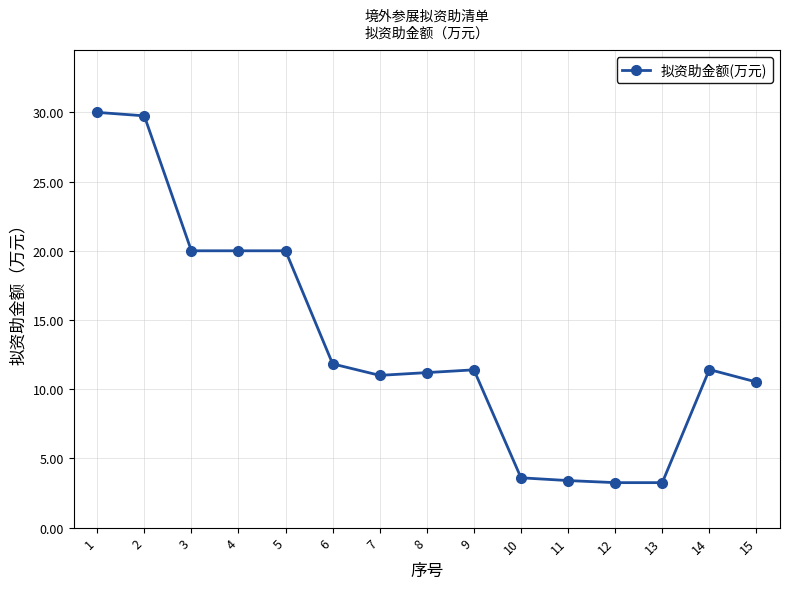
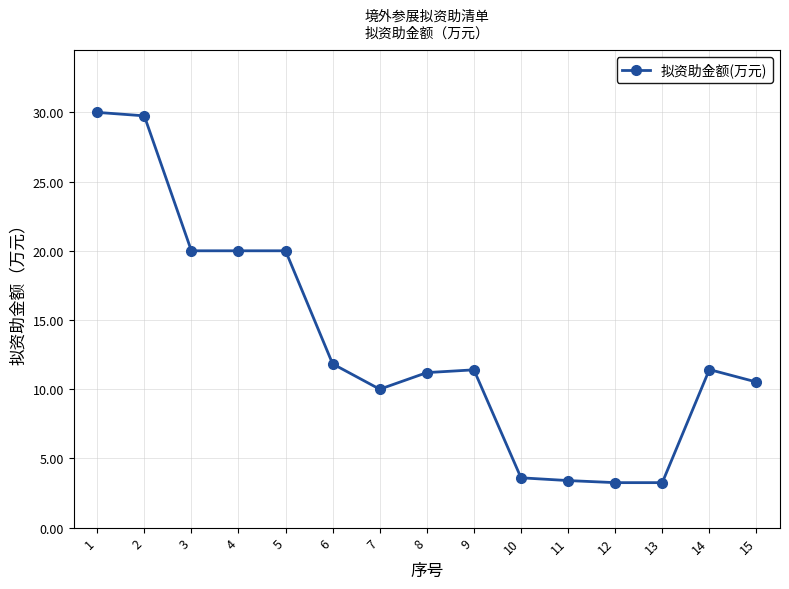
7: 11 -> 10
